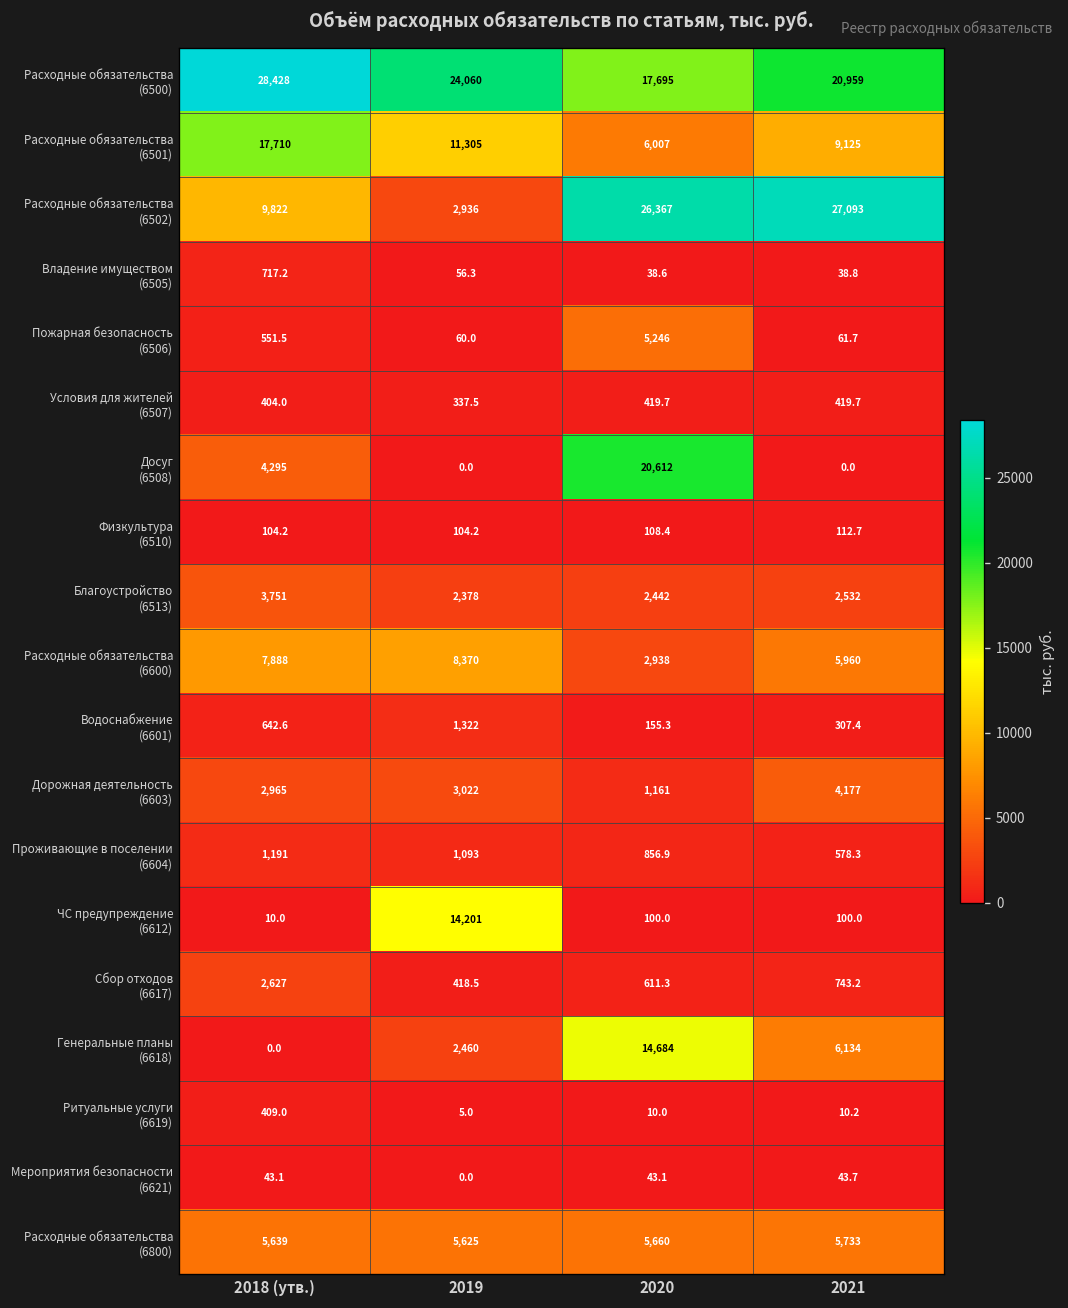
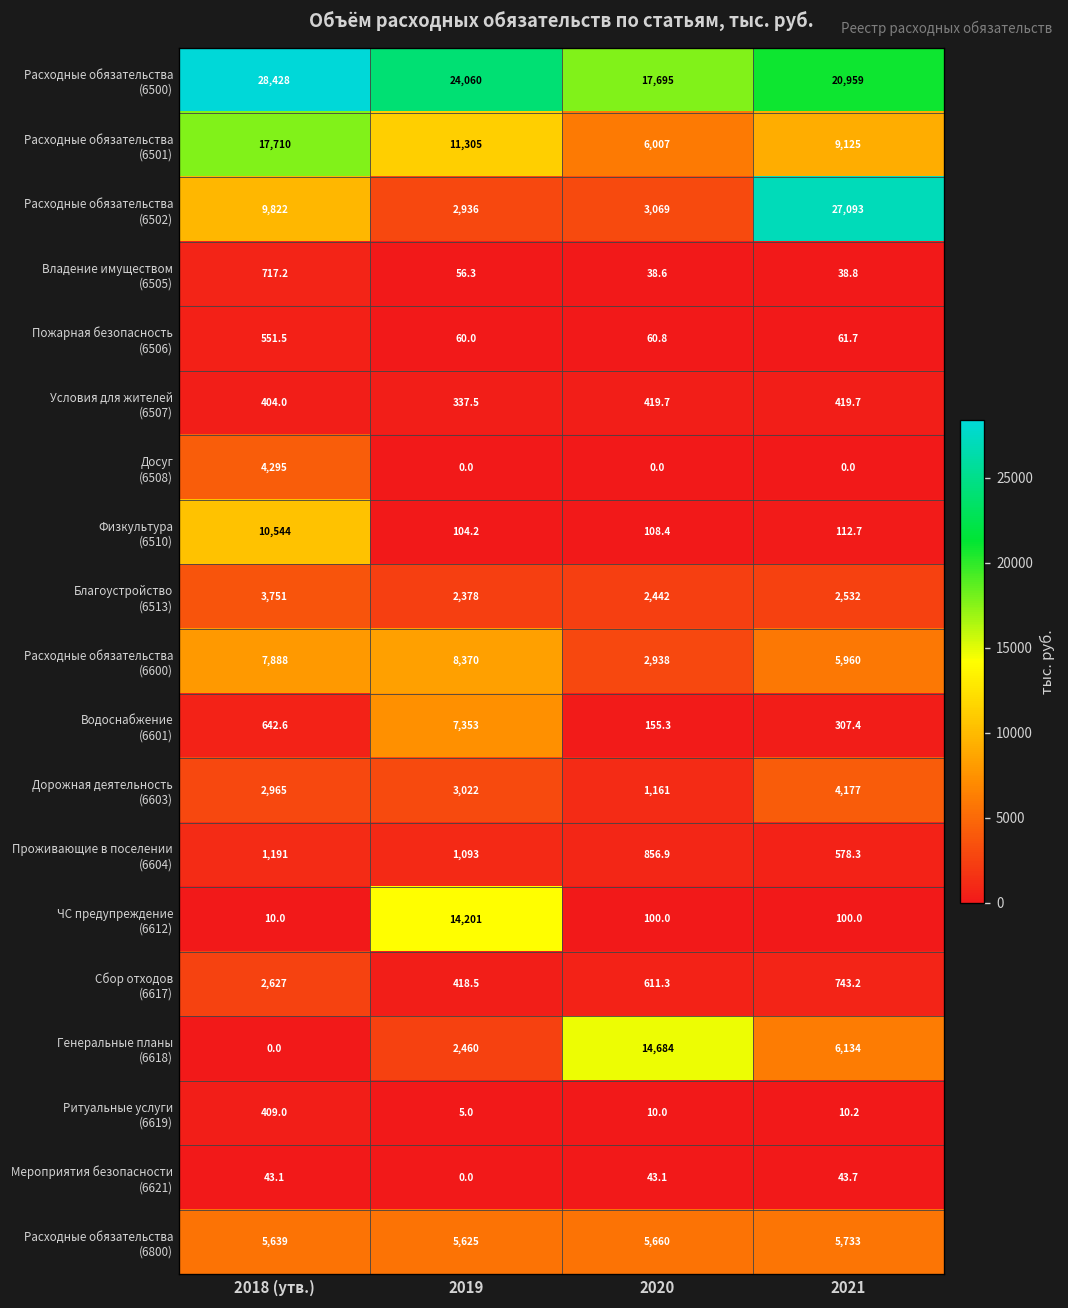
Расходные обязательства (6502), 2020: 26,367 -> 3,069
Пожарная безопасность (6506), 2020: 5,246 -> 60.8
Досуг (6508), 2020: 20,612 -> 0.0
Физкультура (6510), 2018 (утв.): 104.2 -> 10,544
Водоснабжение (6601), 2019: 1,322 -> 7,353
